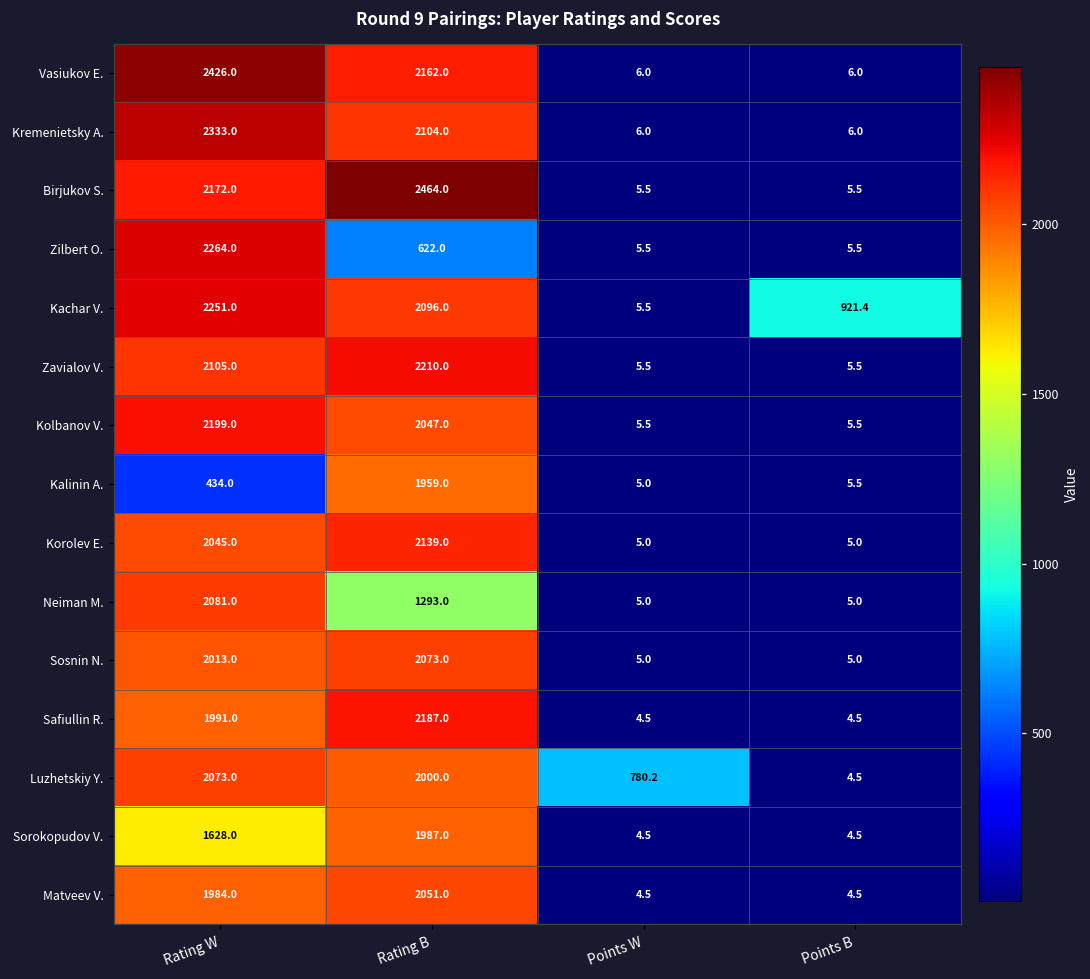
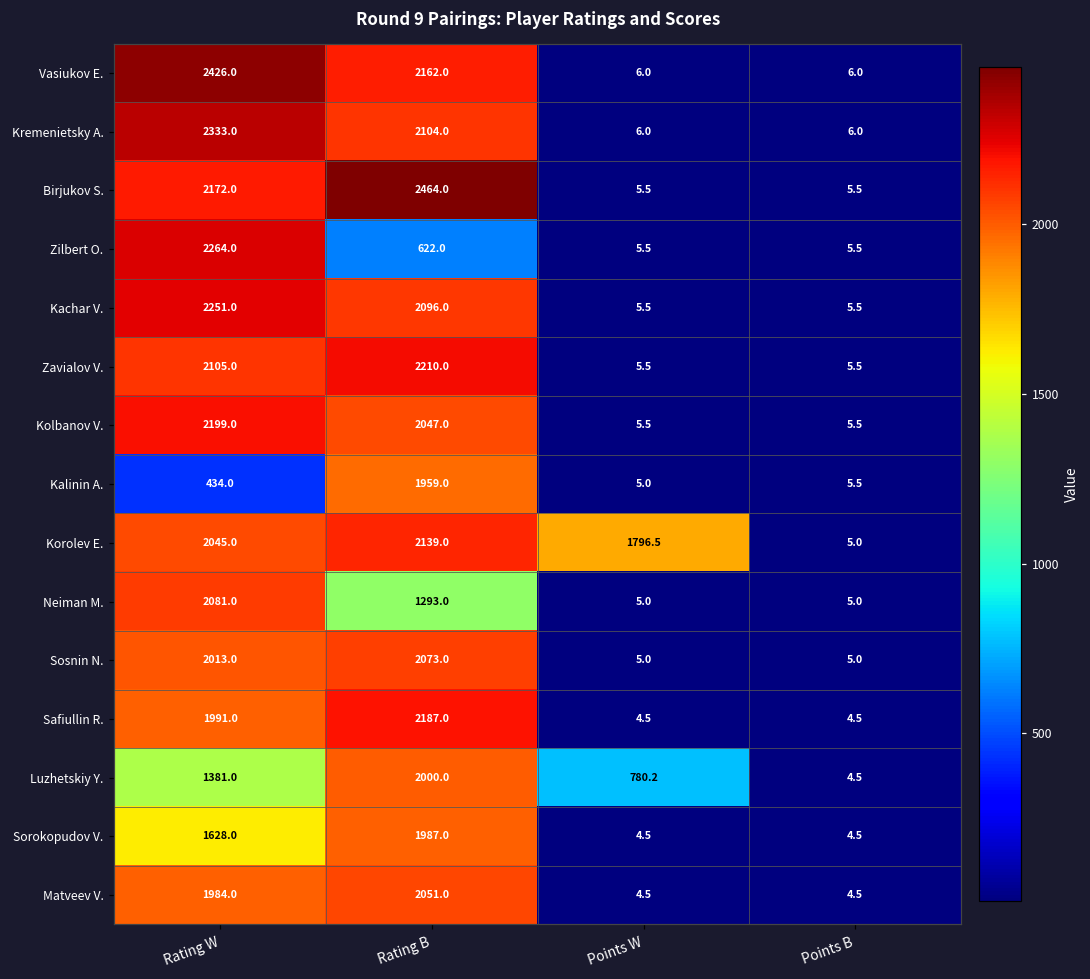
Kachar V., Points B: 921.4 -> 5.5
Korolev E., Points W: 5.0 -> 1796.5
Luzhetskiy Y., Rating W: 2073.0 -> 1381.0
